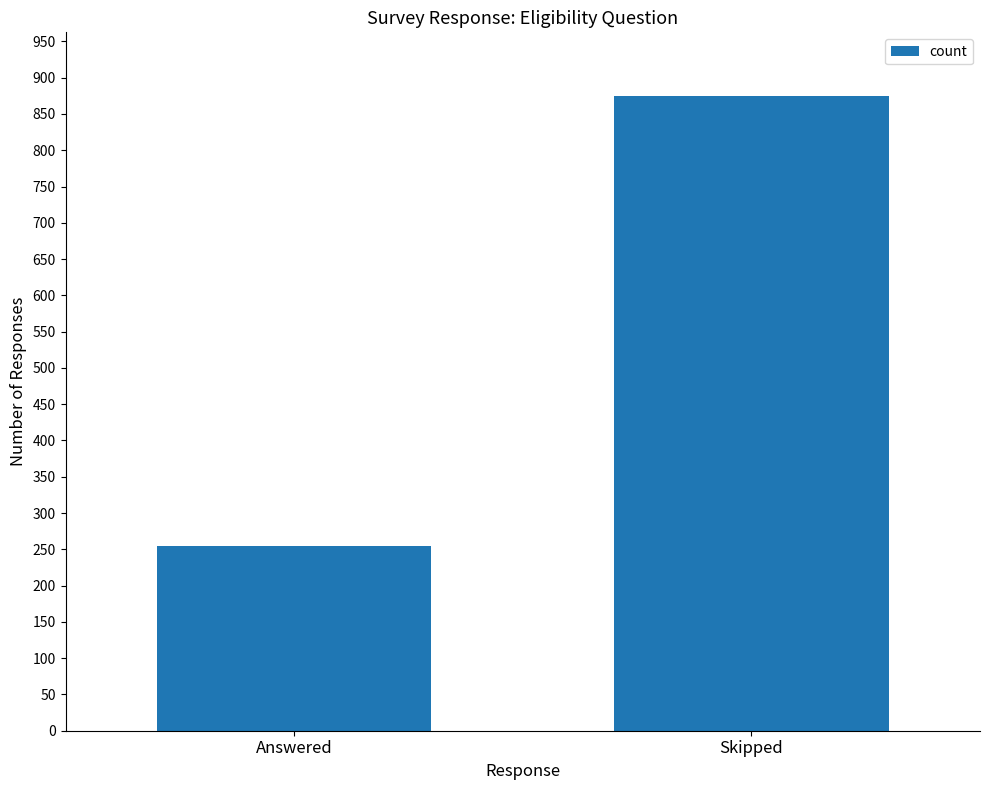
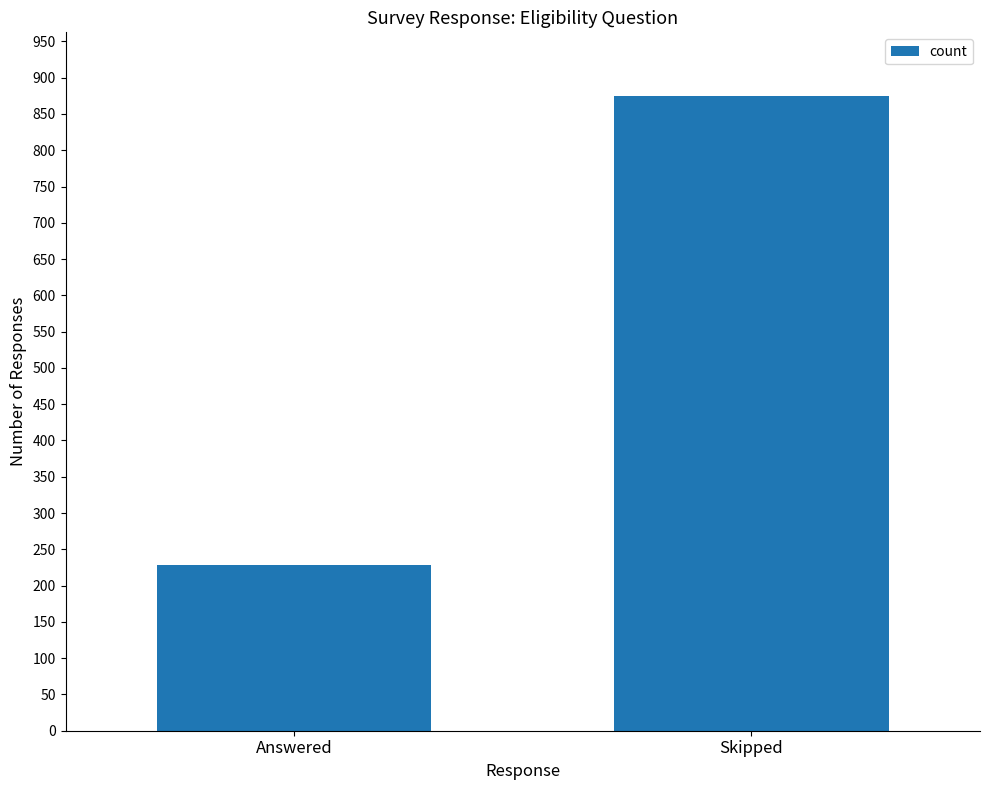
Answered: 260 -> 230
